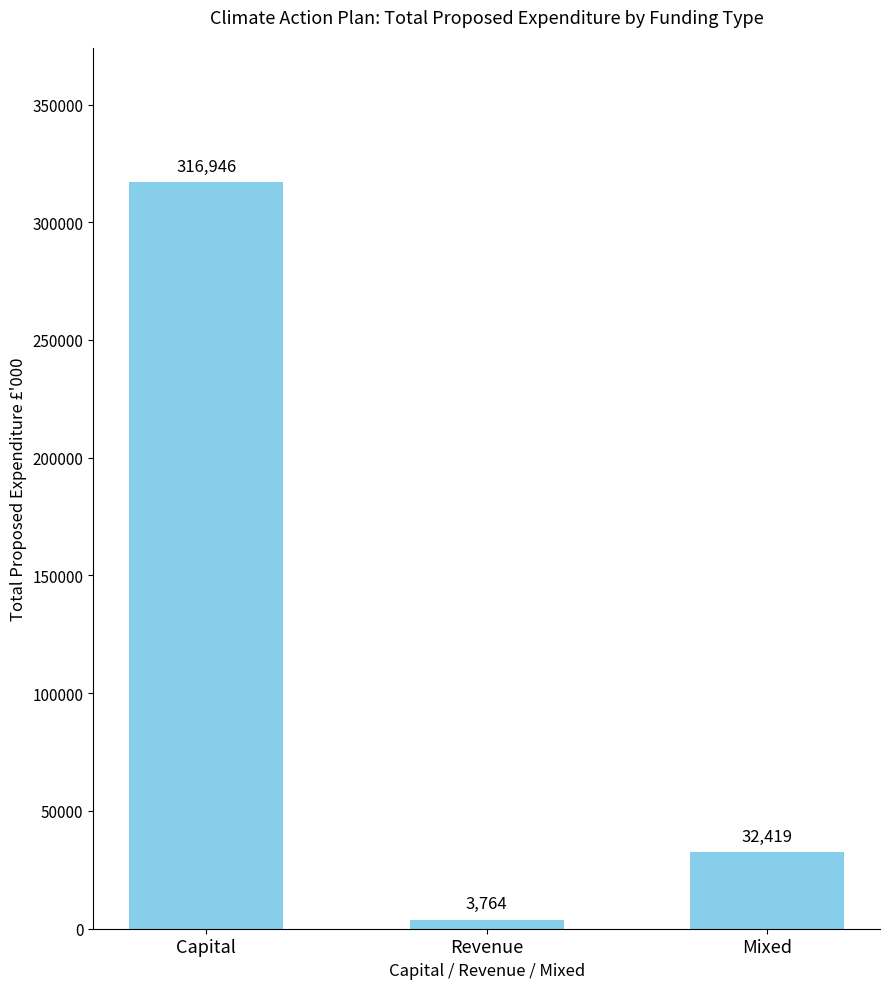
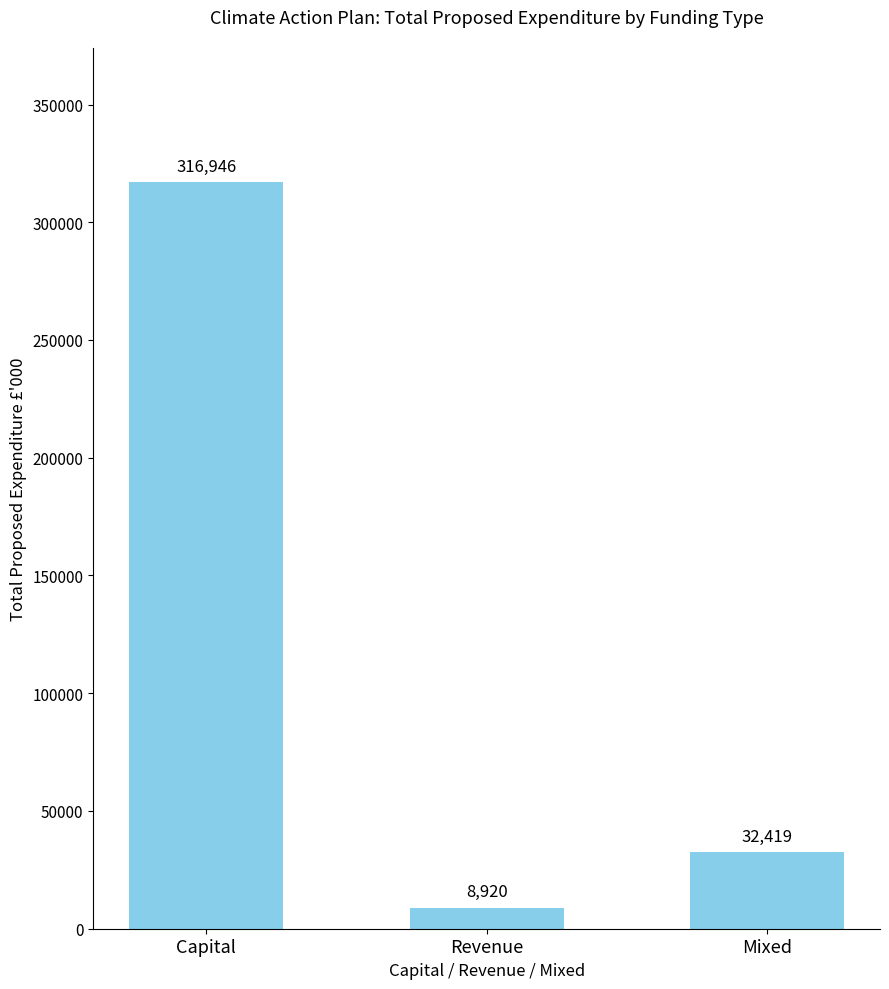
Revenue: 3,764 -> 8,920
